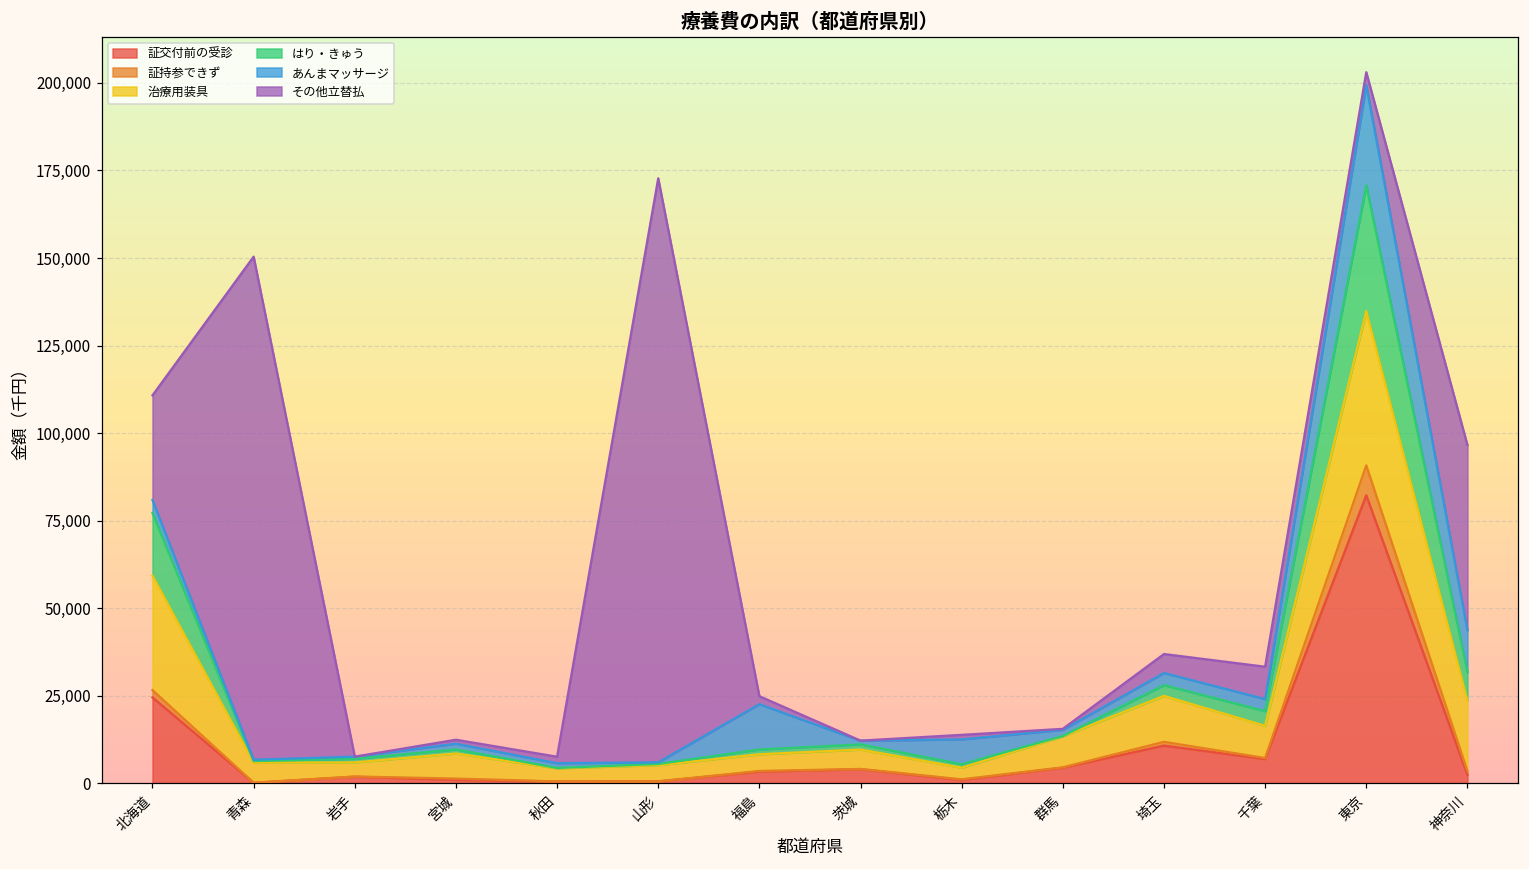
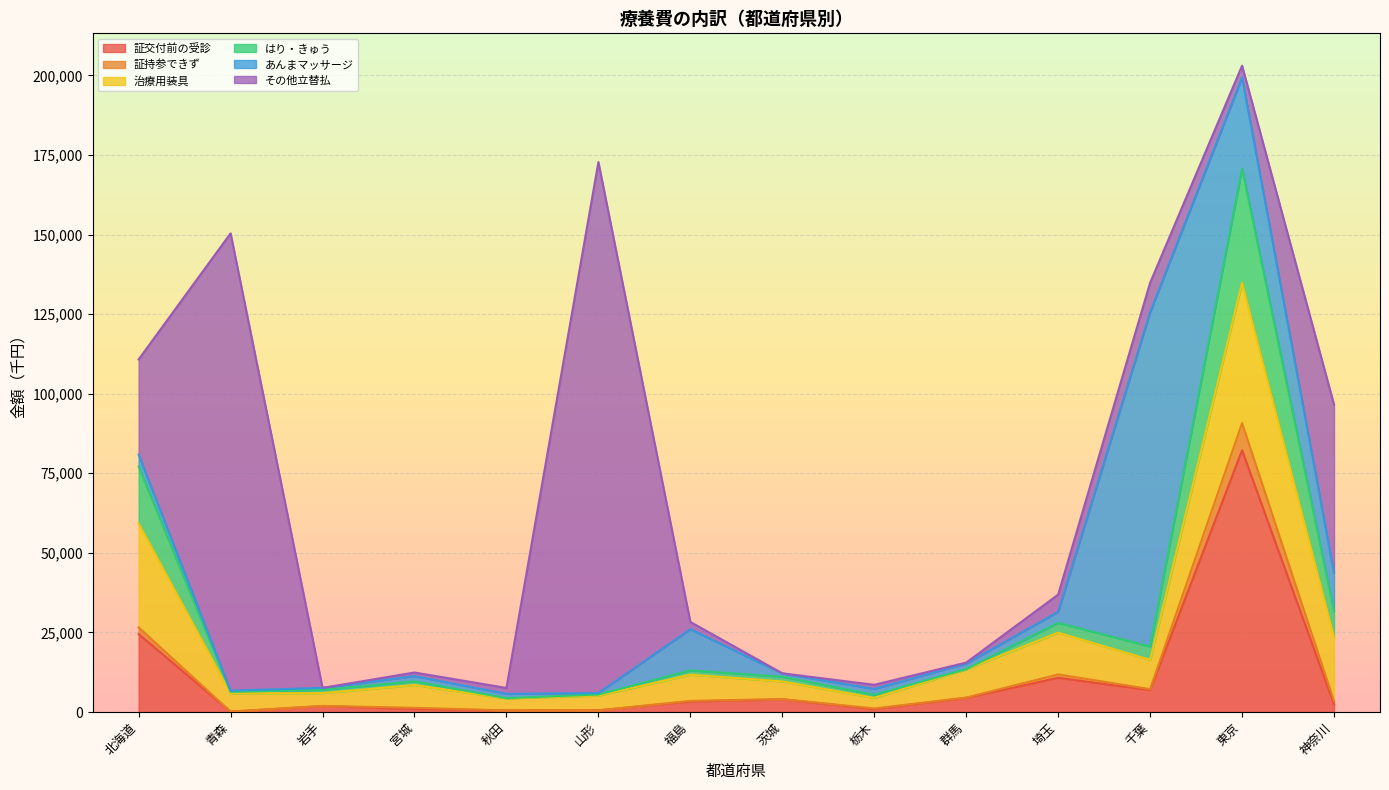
治療用装具, 福島: 5,000 -> 8,000
あんまマッサージ, 栃木: 7,000 -> 2,000
あんまマッサージ, 千葉: 3,000 -> 105,000
